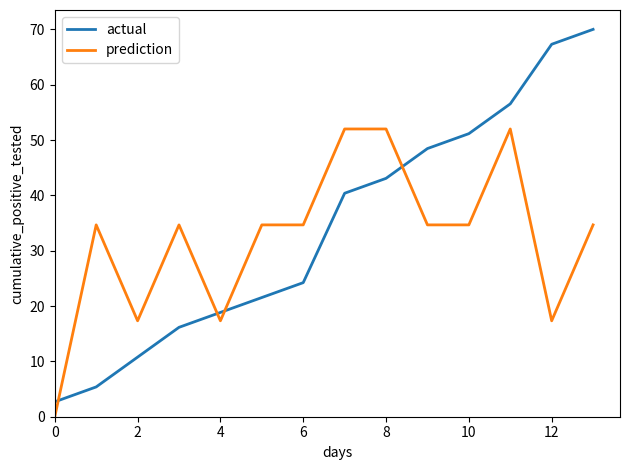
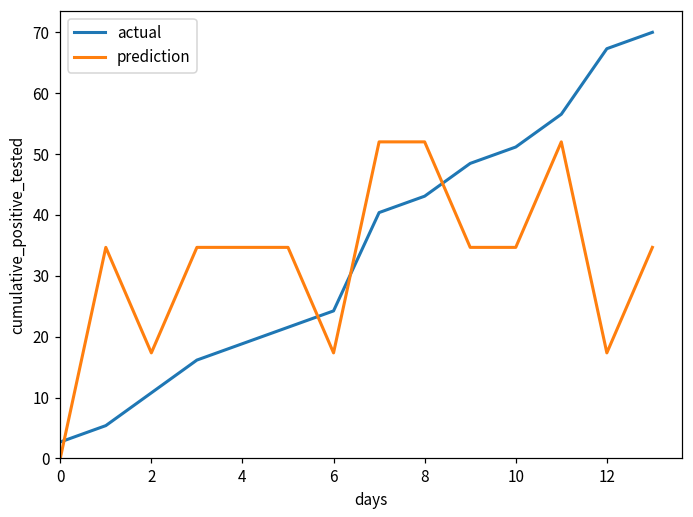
prediction, 4: 17 -> 35
prediction, 6: 35 -> 17
